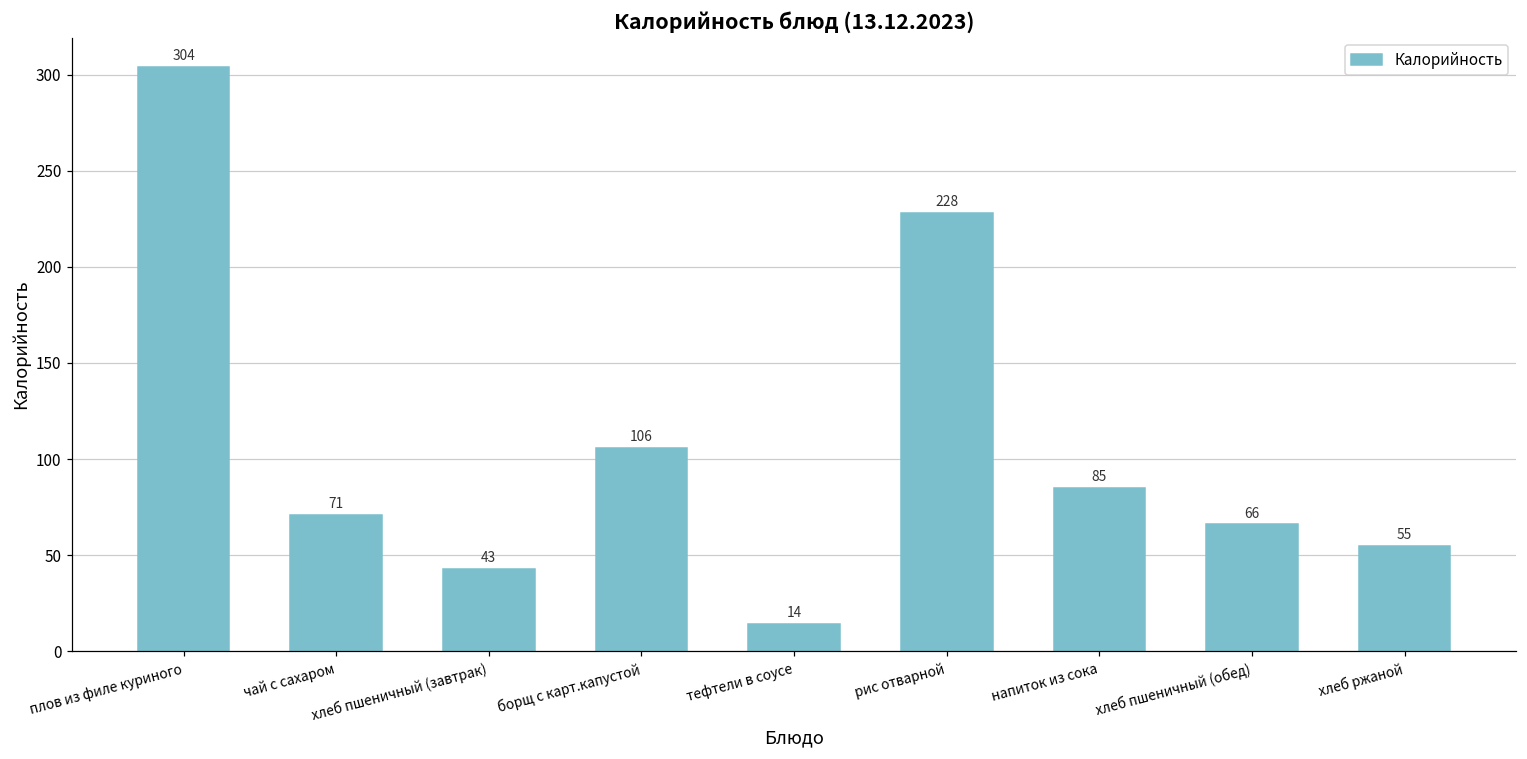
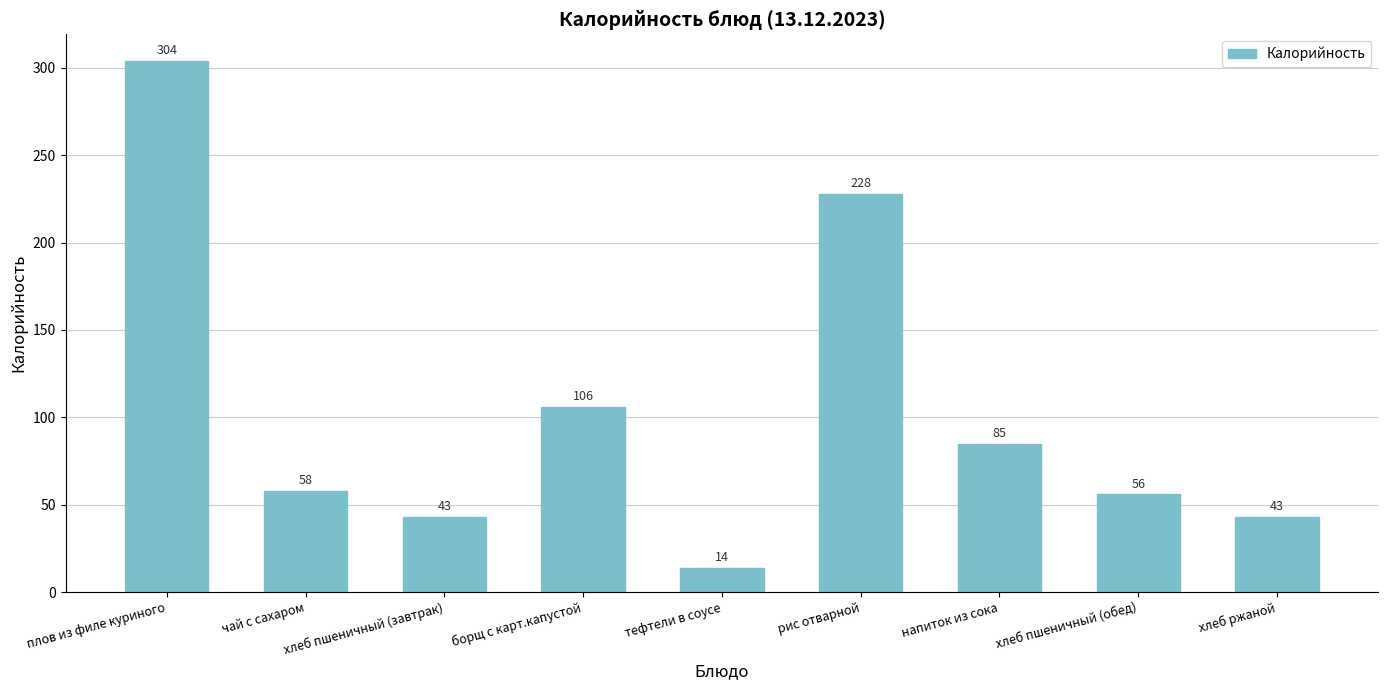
чай с сахаром: 71 -> 58
хлеб пшеничный (обед): 66 -> 56
хлеб ржаной: 55 -> 43
